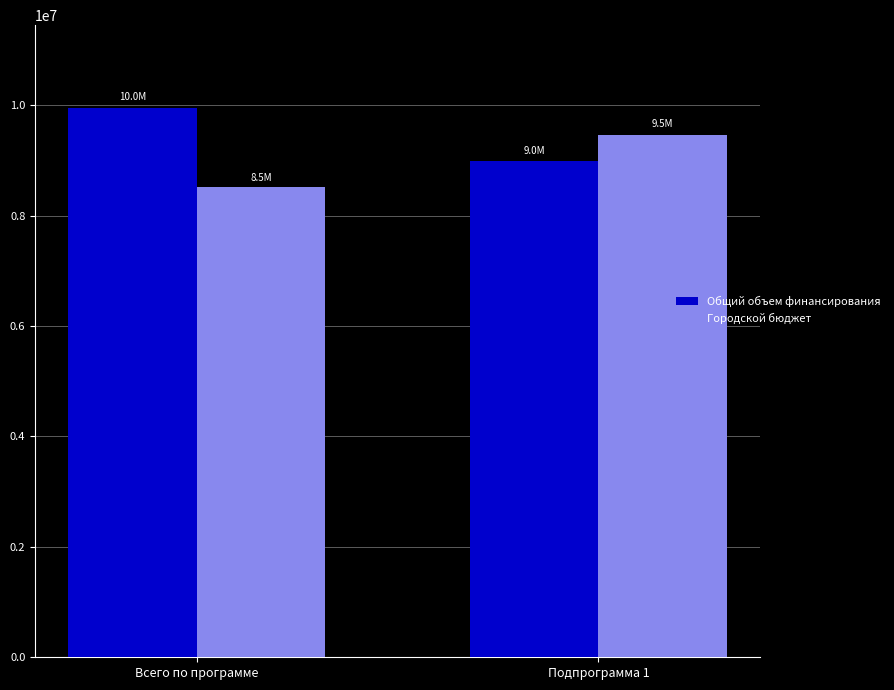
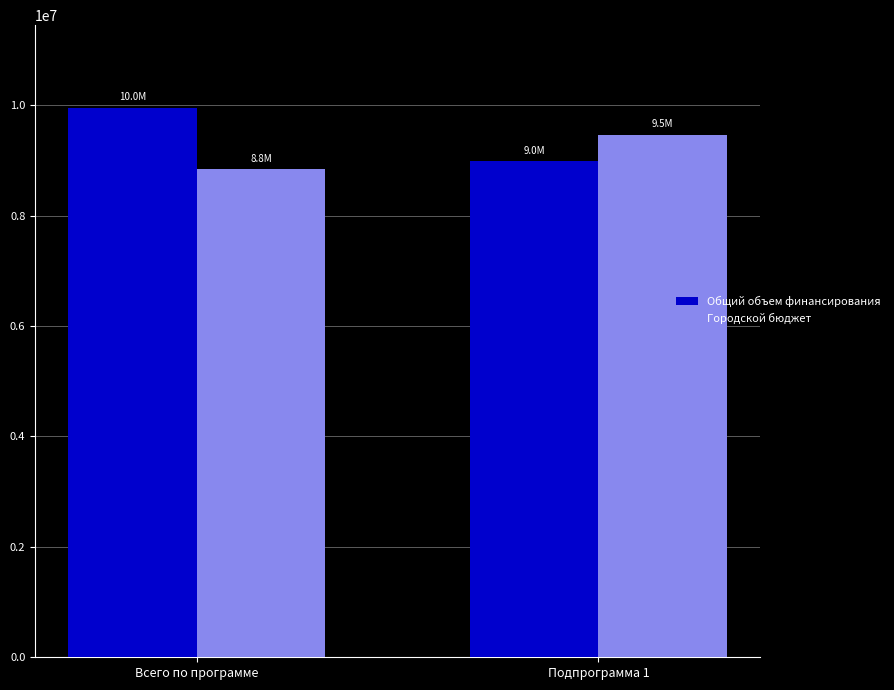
Городской бюджет, Всего по программе: 8.5M -> 8.8M
